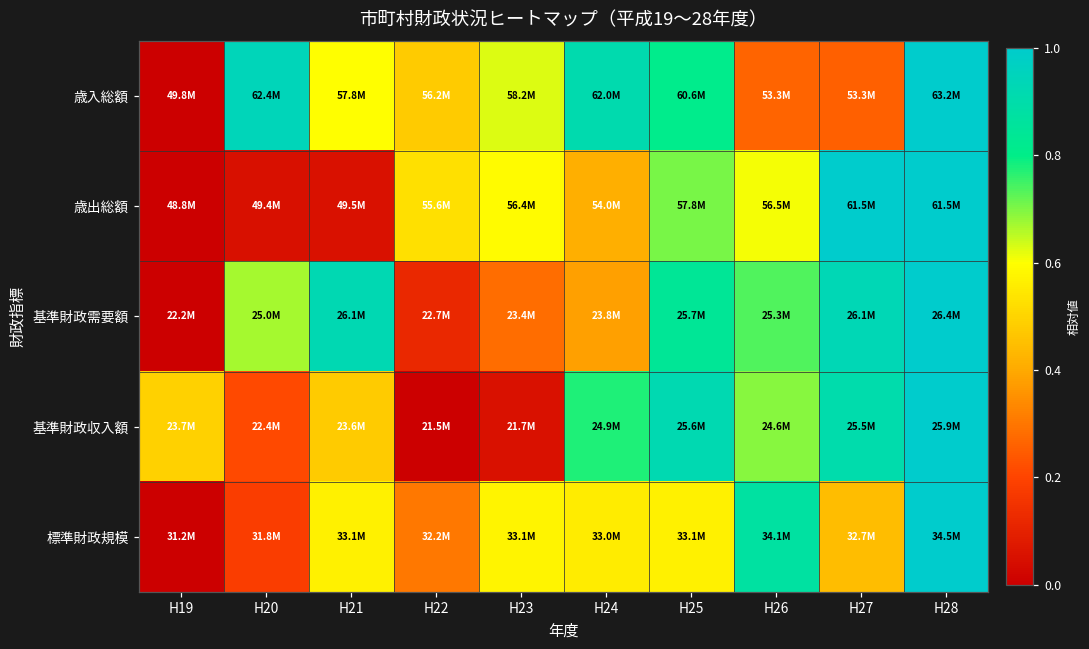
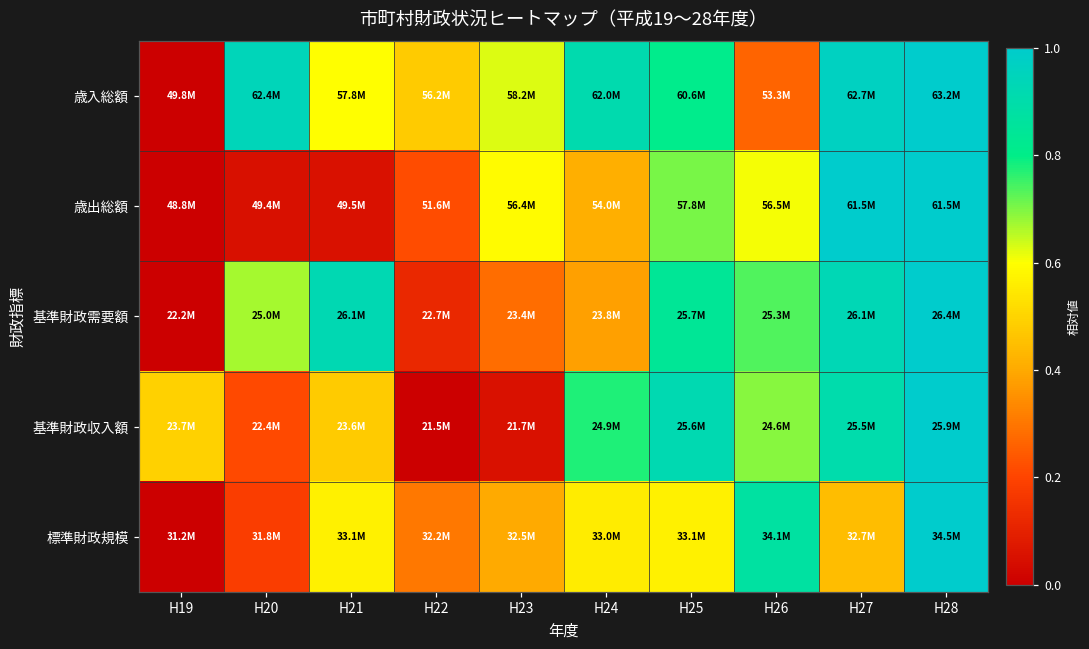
歳入総額, H27: 53.3M -> 62.7M
歳出総額, H22: 55.6M -> 51.6M
標準財政規模, H23: 33.1M -> 32.5M
